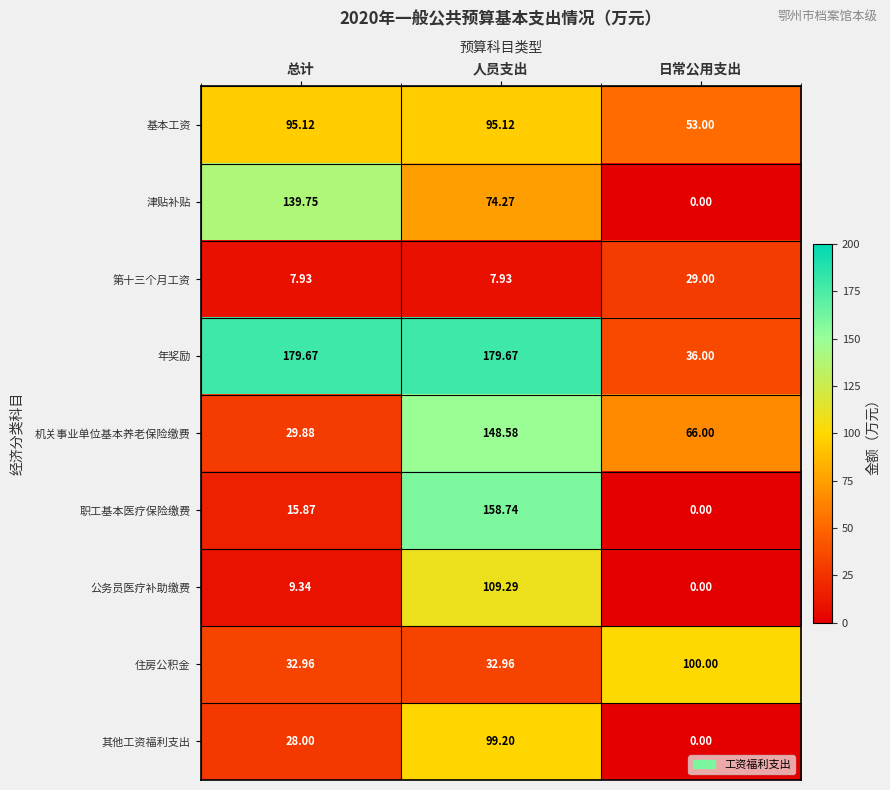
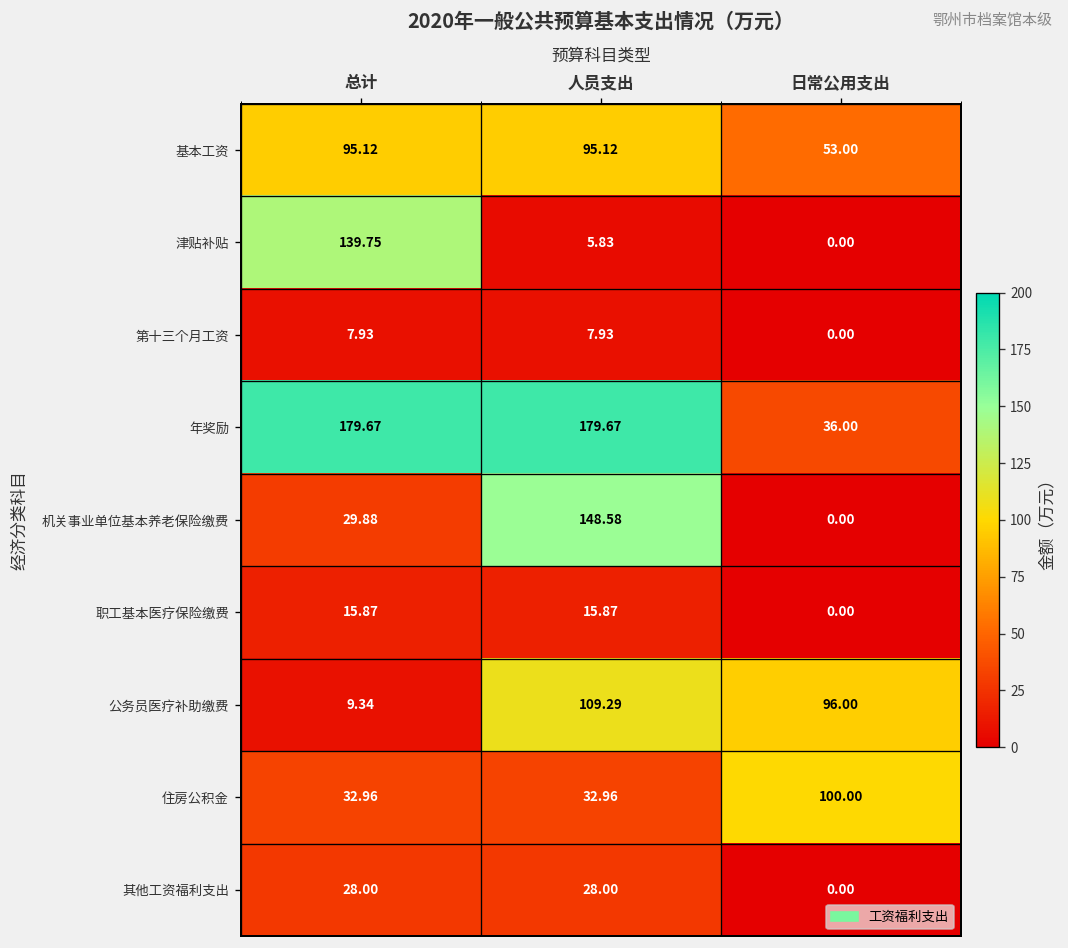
津贴补贴, 人员支出: 74.27 -> 5.83
第十三个月工资, 日常公用支出: 29.00 -> 0.00
机关事业单位基本养老保险缴费, 日常公用支出: 66.00 -> 0.00
职工基本医疗保险缴费, 人员支出: 158.74 -> 15.87
公务员医疗补助缴费, 日常公用支出: 0.00 -> 96.00
其他工资福利支出, 人员支出: 99.20 -> 28.00
